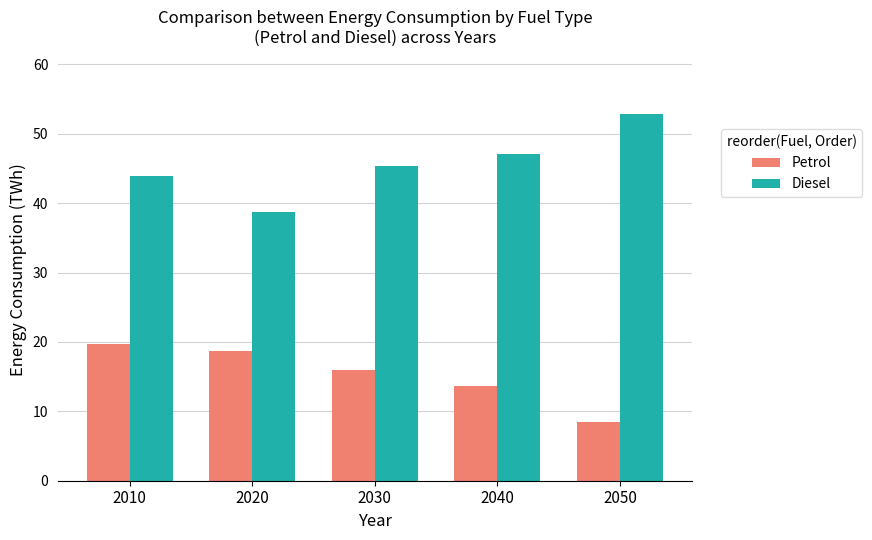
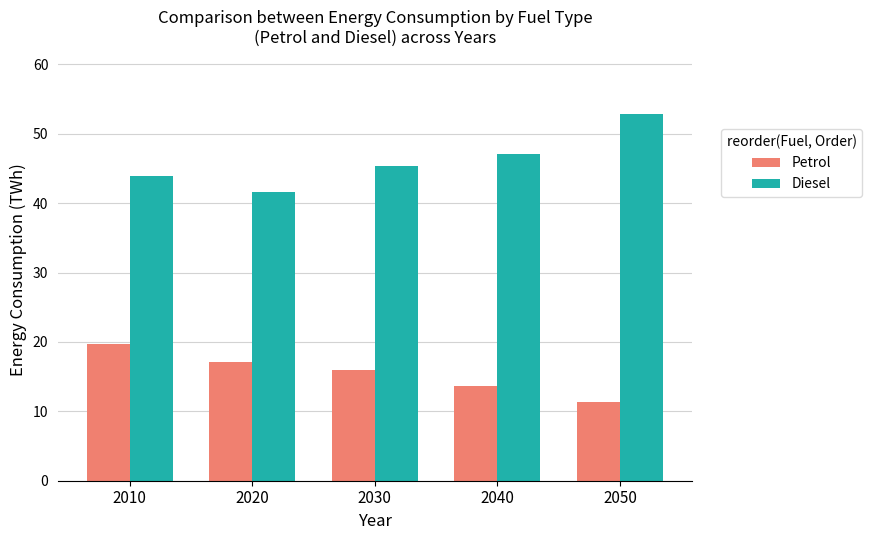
Petrol, 2020: 19 -> 17
Diesel, 2020: 39 -> 42
Petrol, 2050: 8 -> 11
